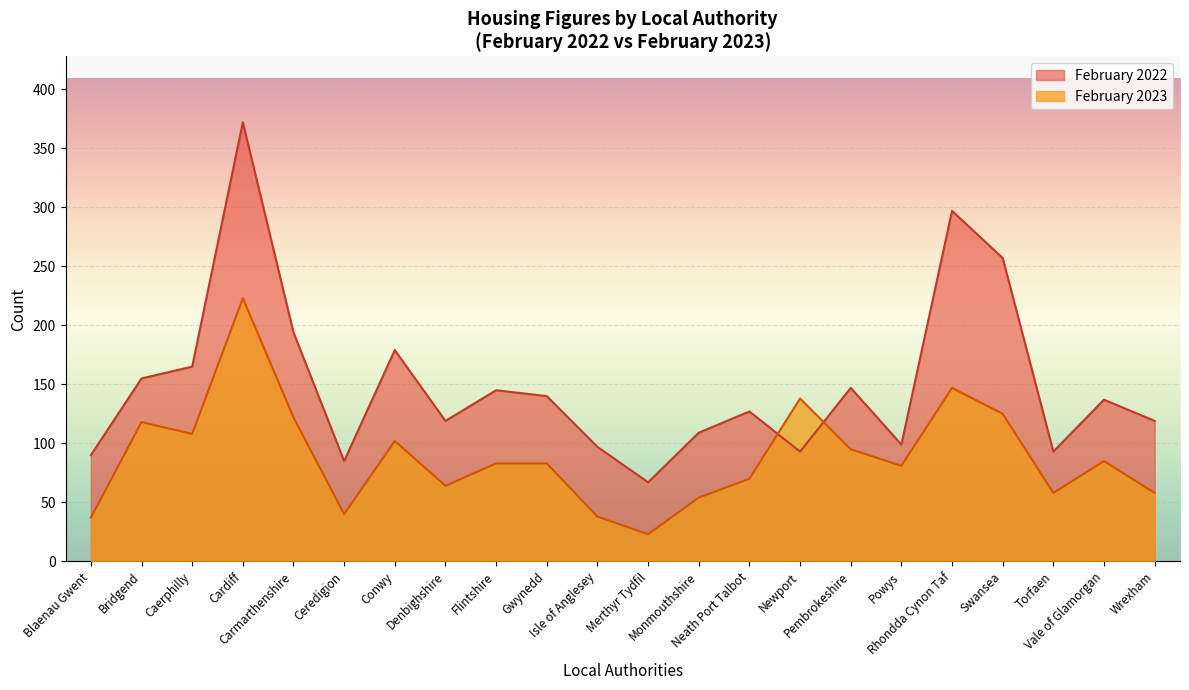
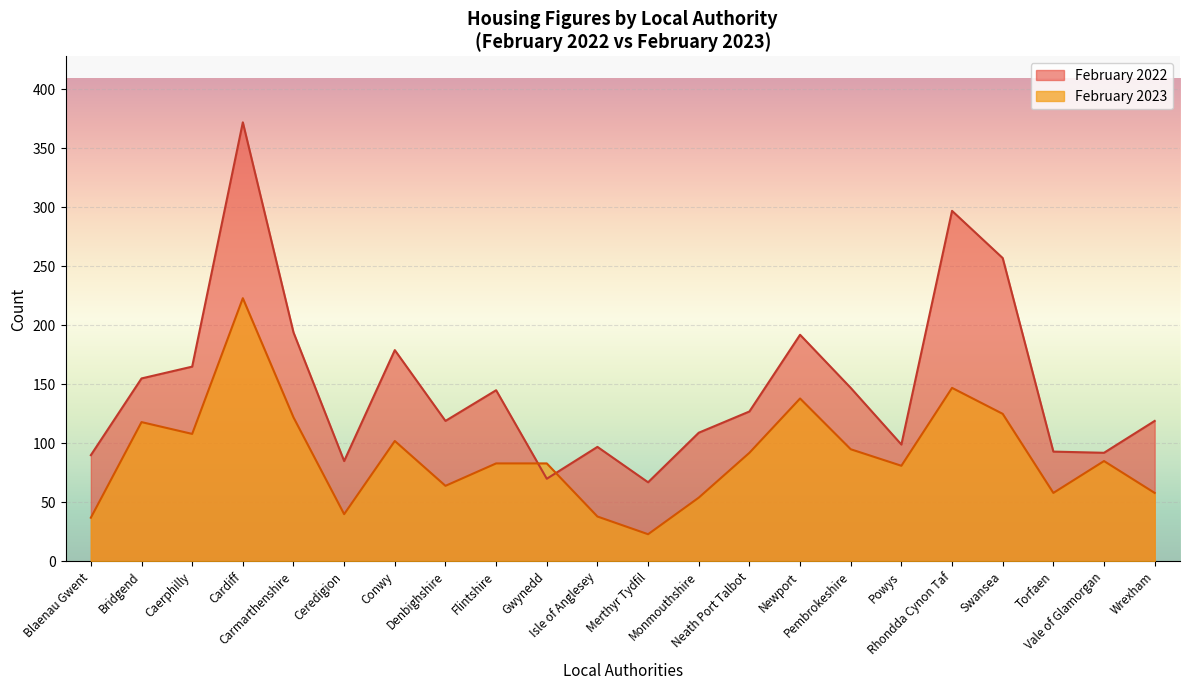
February 2022, Gwynedd: 140 -> 70
February 2023, Neath Port Talbot: 70 -> 92
February 2022, Newport: 93 -> 192
February 2022, Vale of Glamorgan: 137 -> 92
